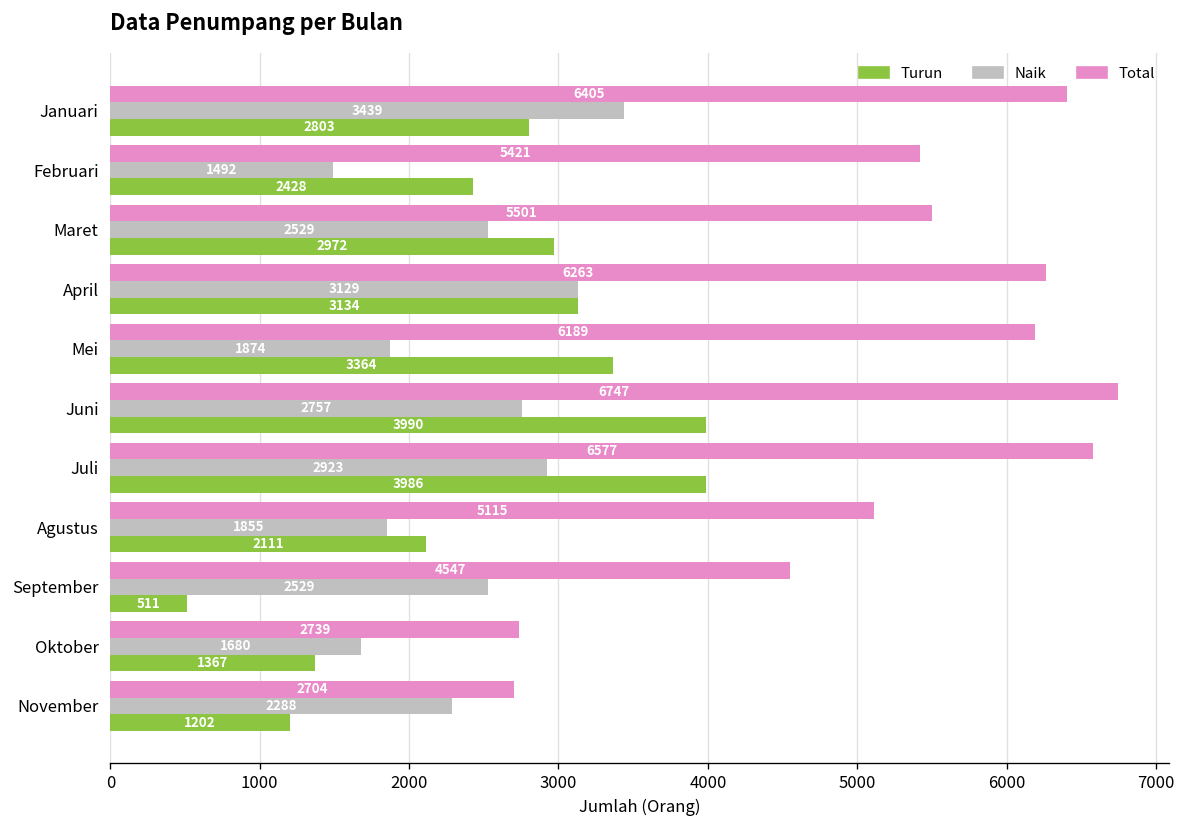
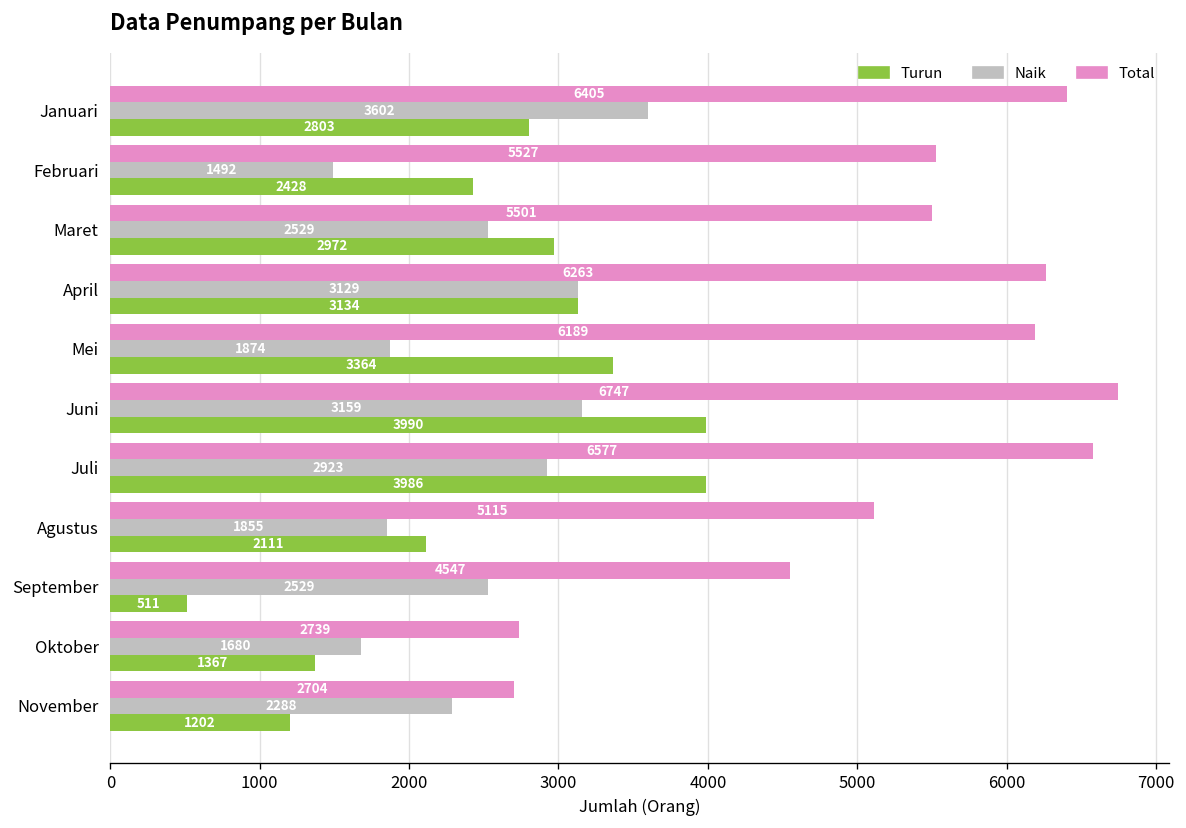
Naik, Januari: 3439 -> 3602
Total, Februari: 5421 -> 5527
Naik, Juni: 2757 -> 3159
